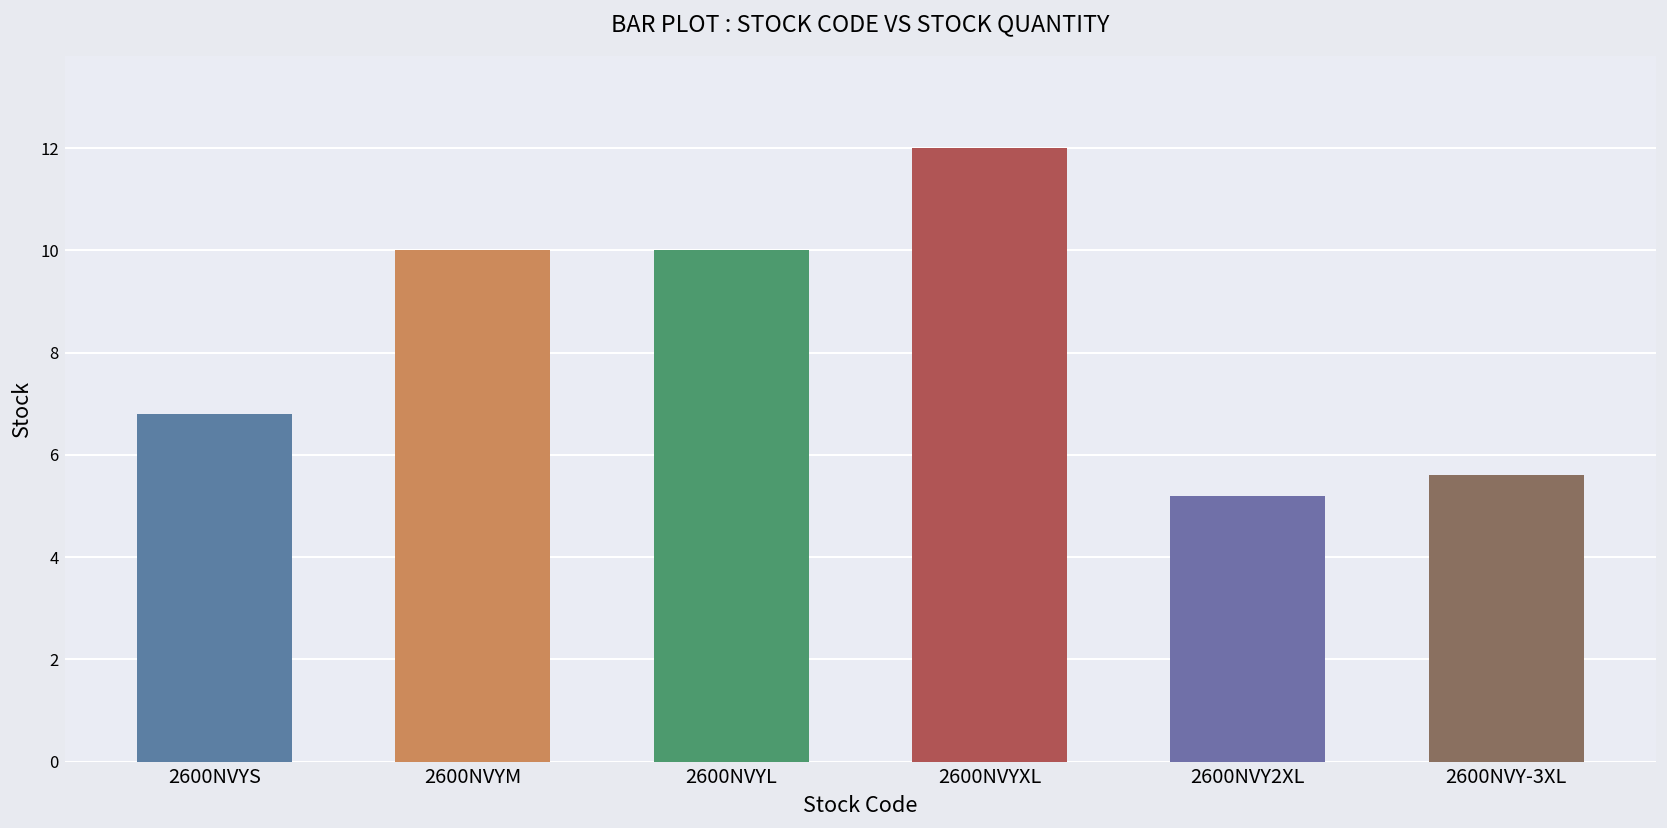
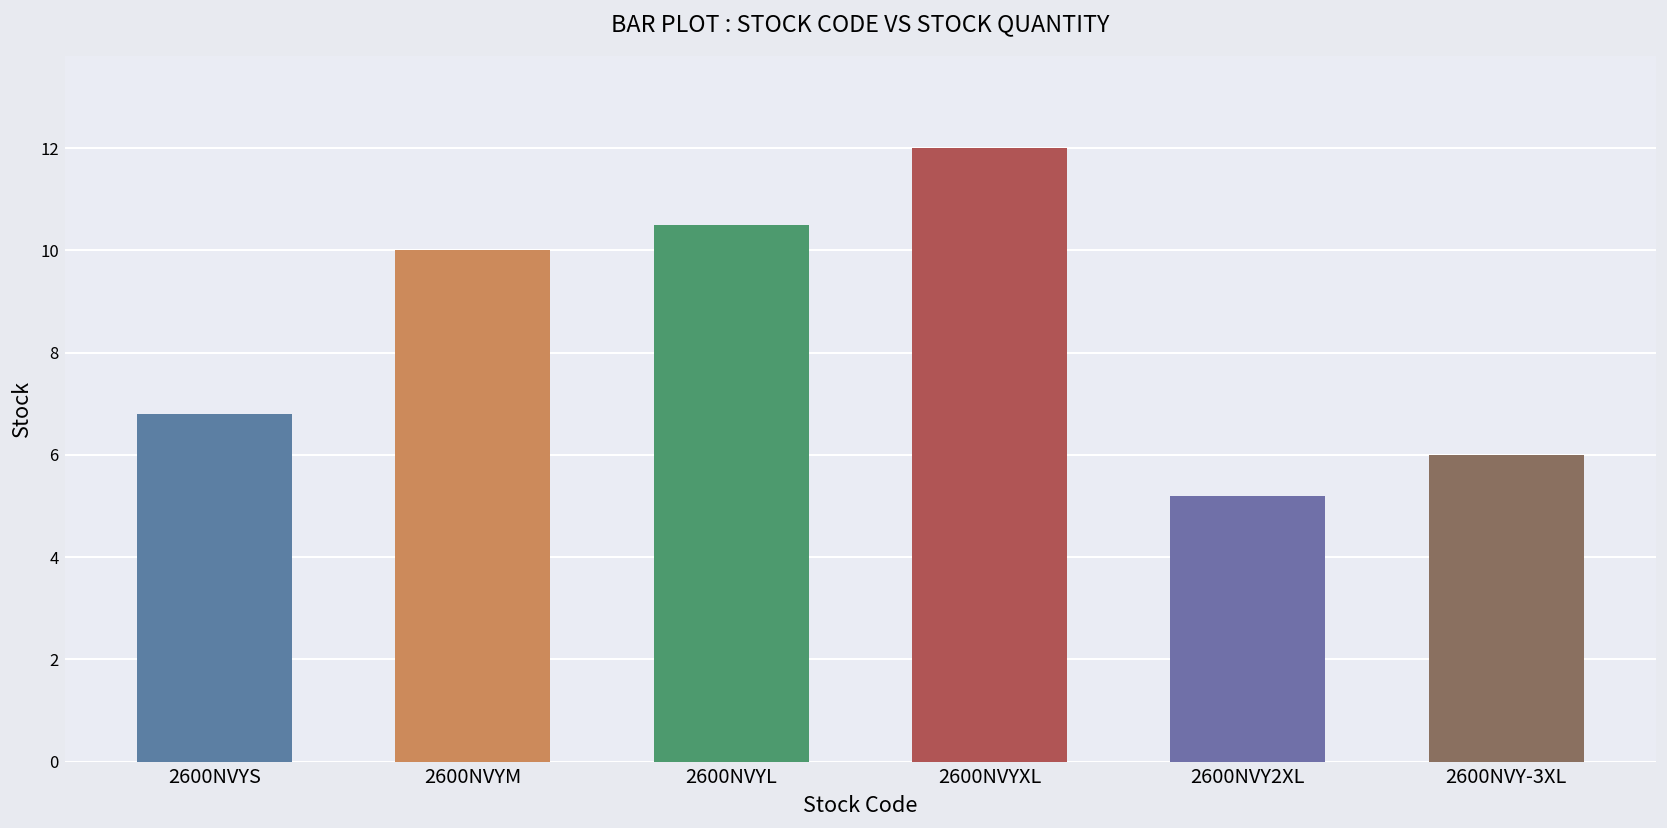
2600NVYL: 10.0 -> 10.5
2600NVY-3XL: 5.6 -> 6.0
